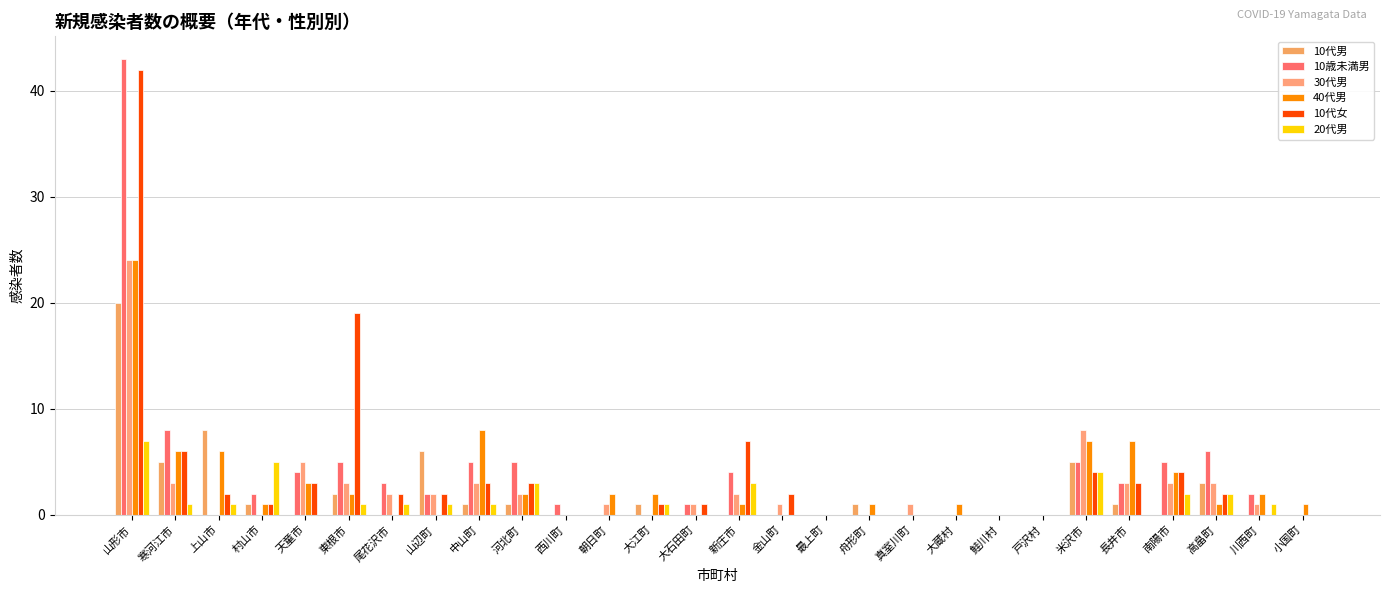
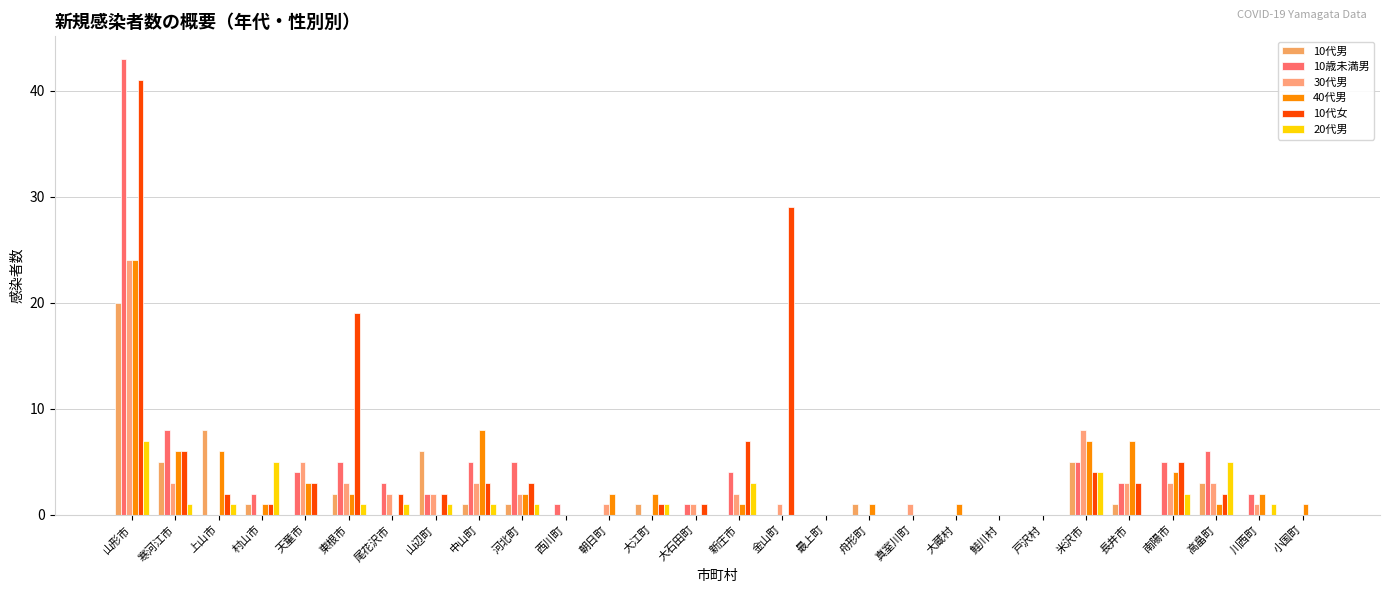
10代女, 山形市: 42 -> 41
20代男, 河北町: 3 -> 1
10代女, 金山町: 2 -> 29
10代女, 南陽市: 4 -> 5
20代男, 高畠町: 2 -> 5
